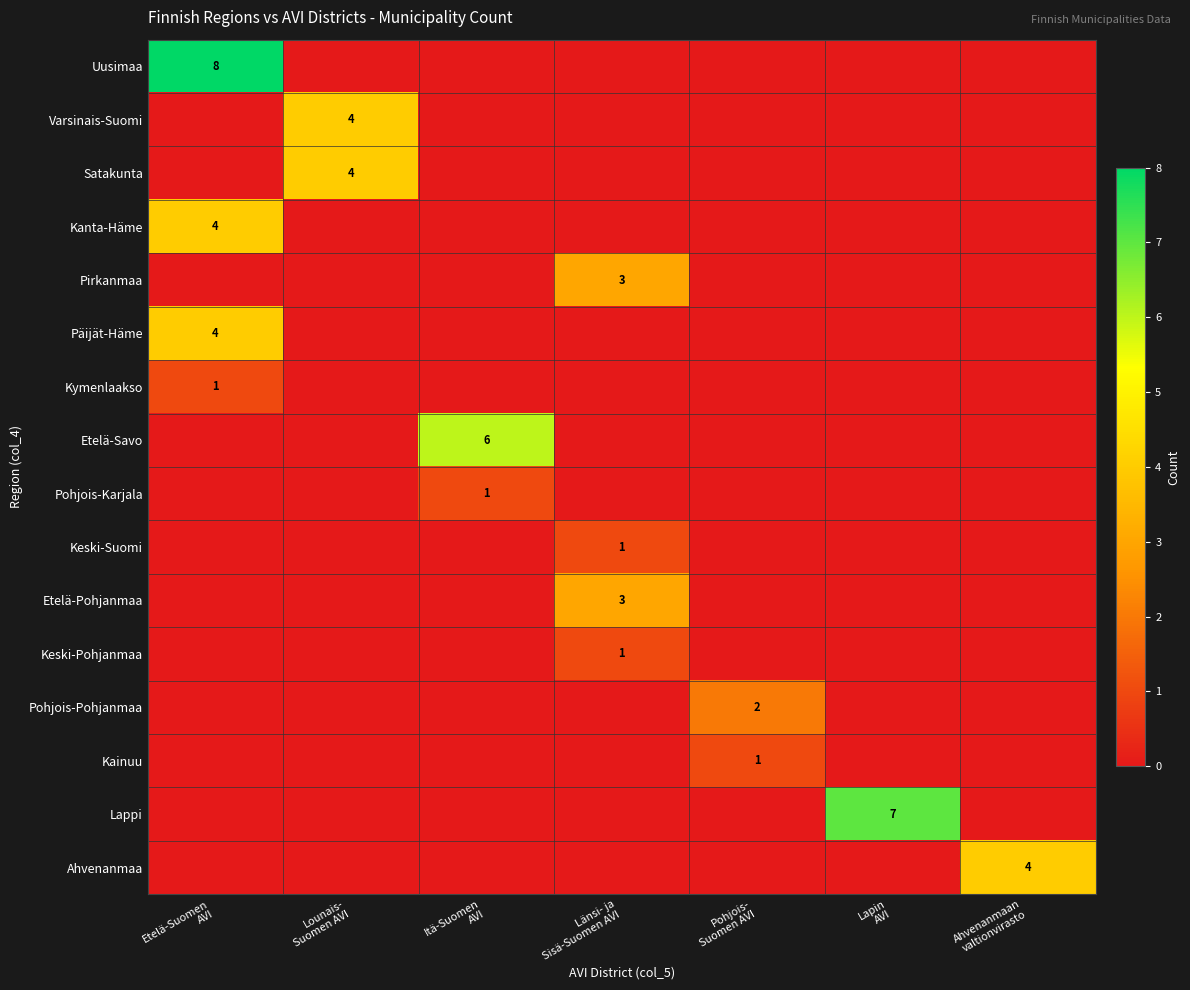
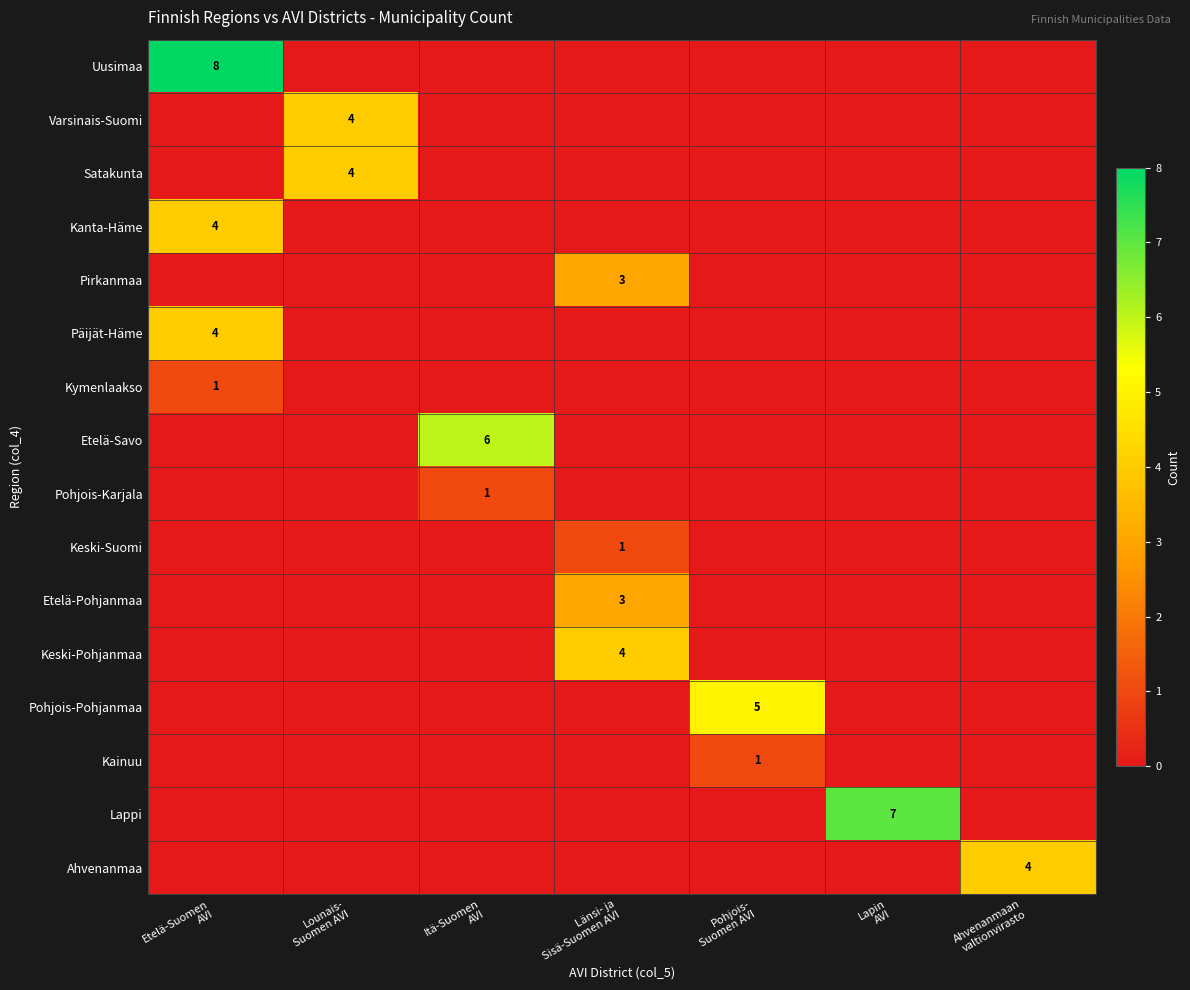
Keski-Pohjanmaa, Länsi- ja Sisä-Suomen AVI: 1 -> 4
Pohjois-Pohjanmaa, Pohjois- Suomen AVI: 2 -> 5
